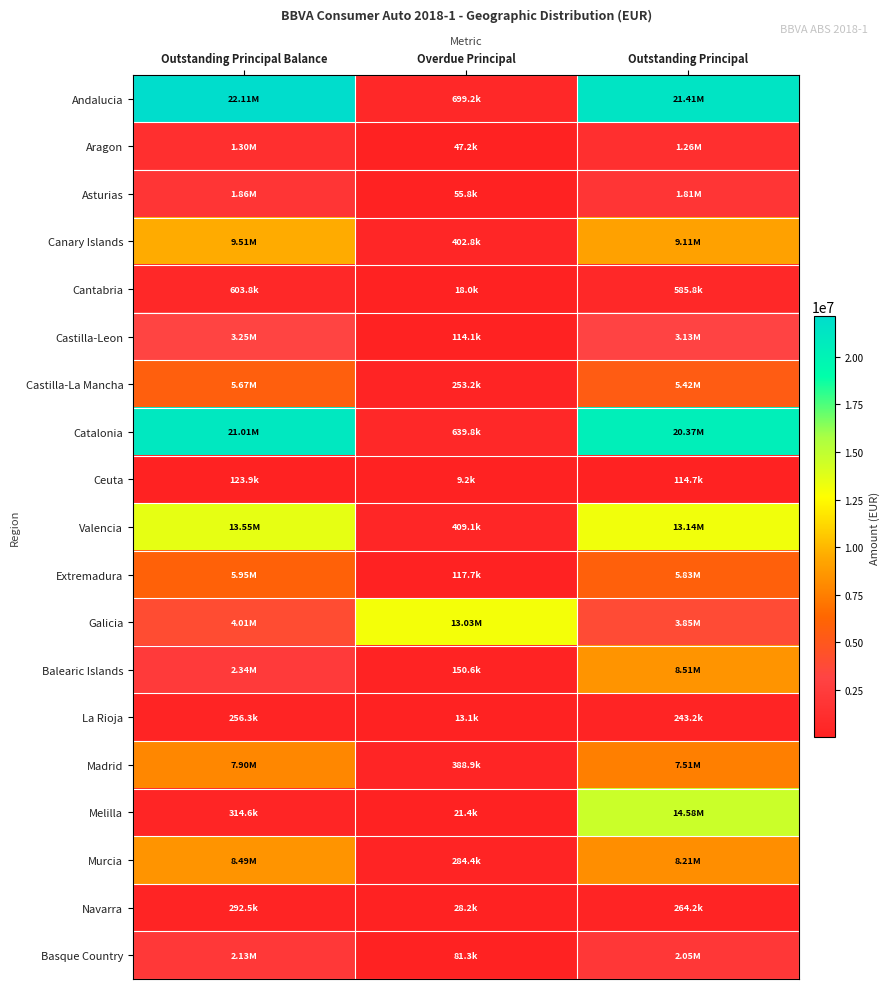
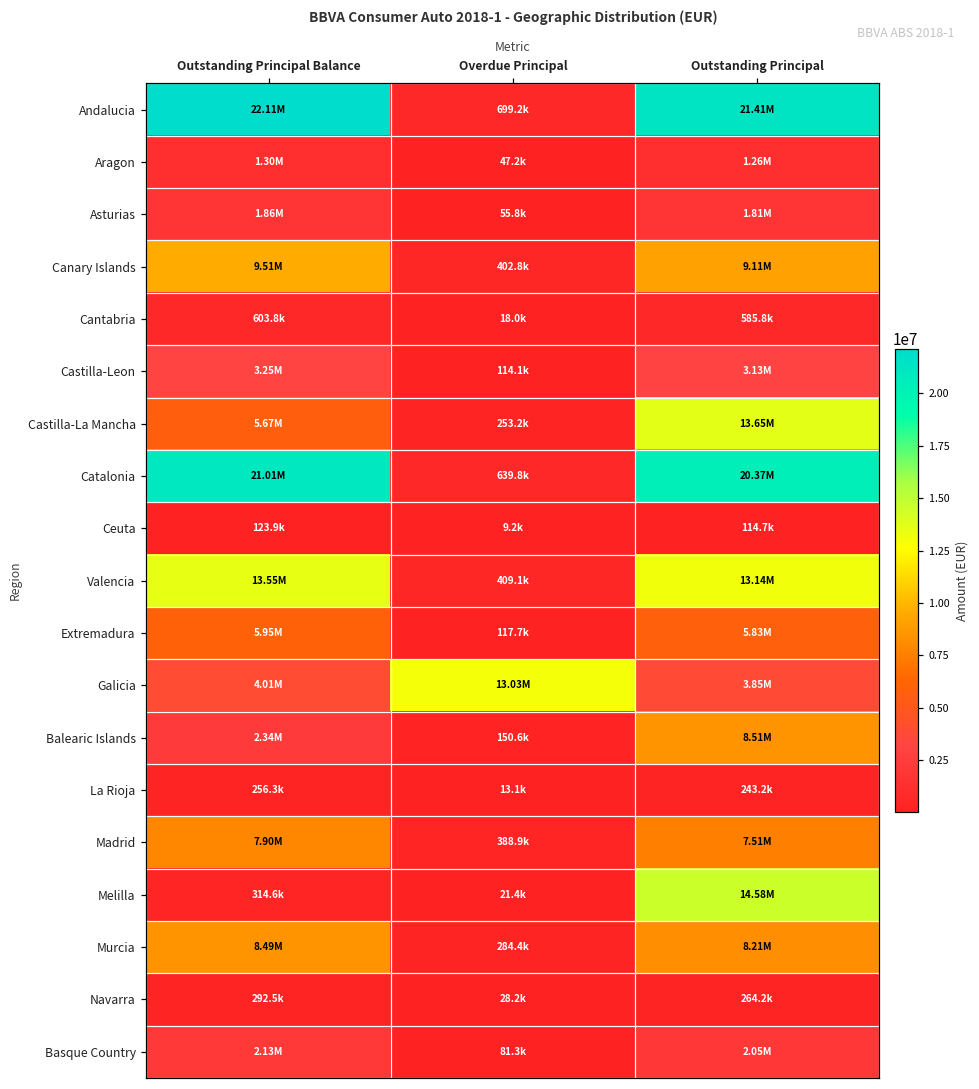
Castilla-La Mancha, Outstanding Principal: 5.42M -> 13.65M
